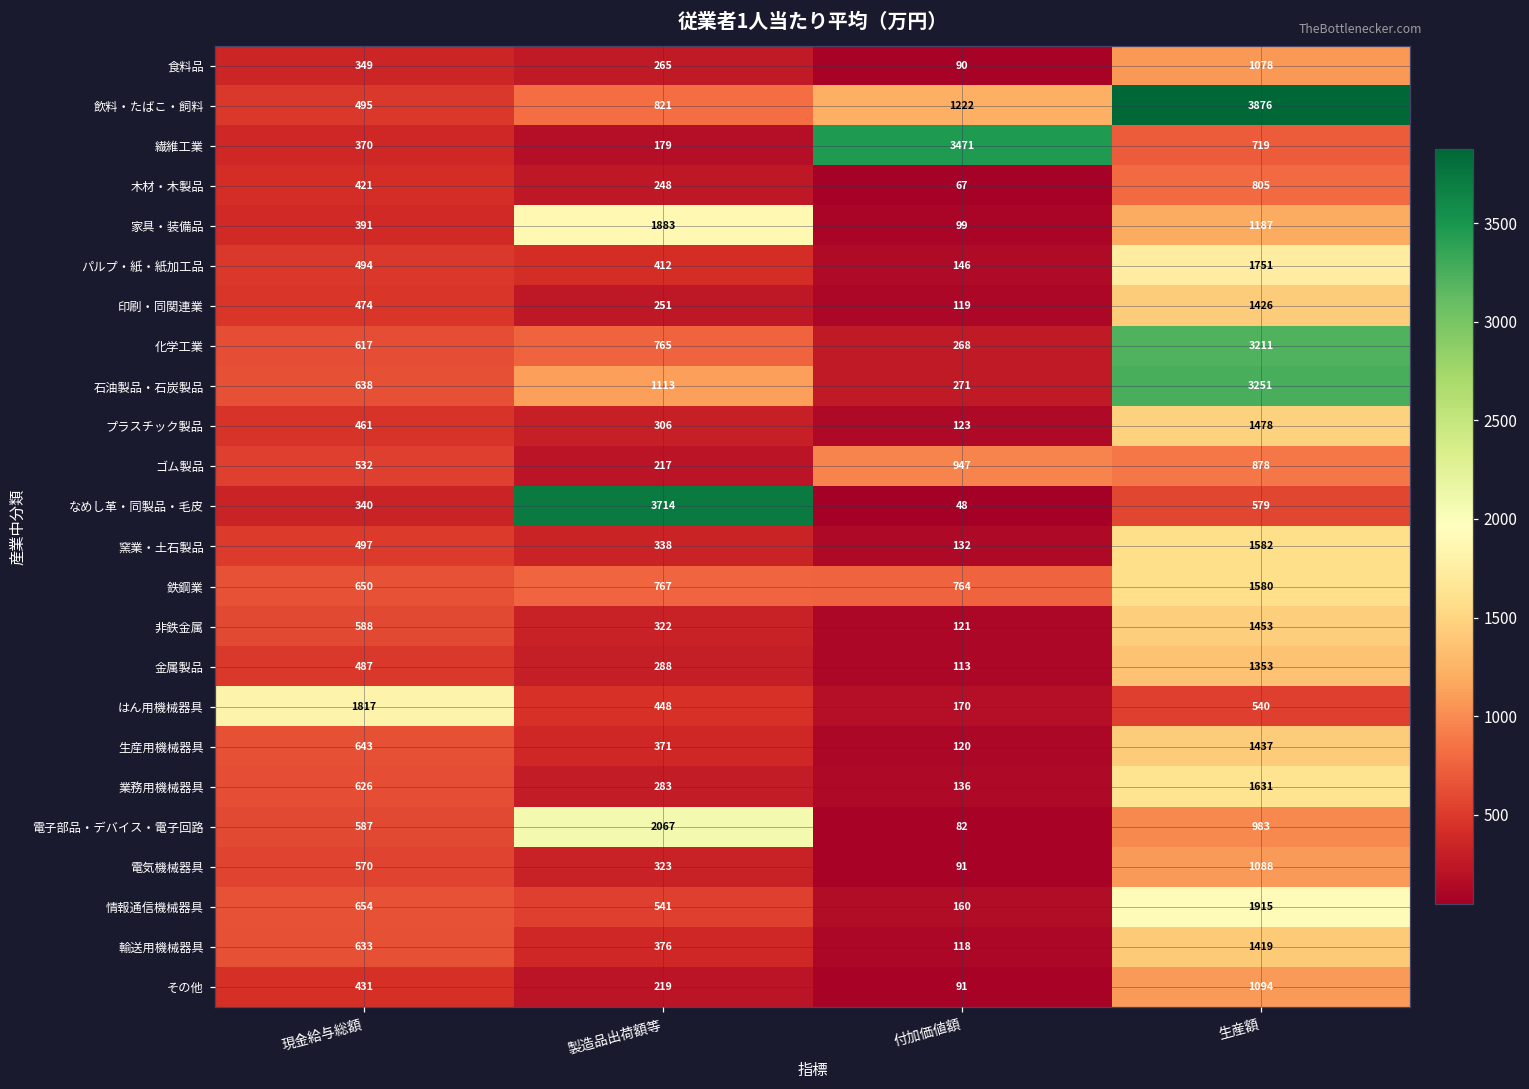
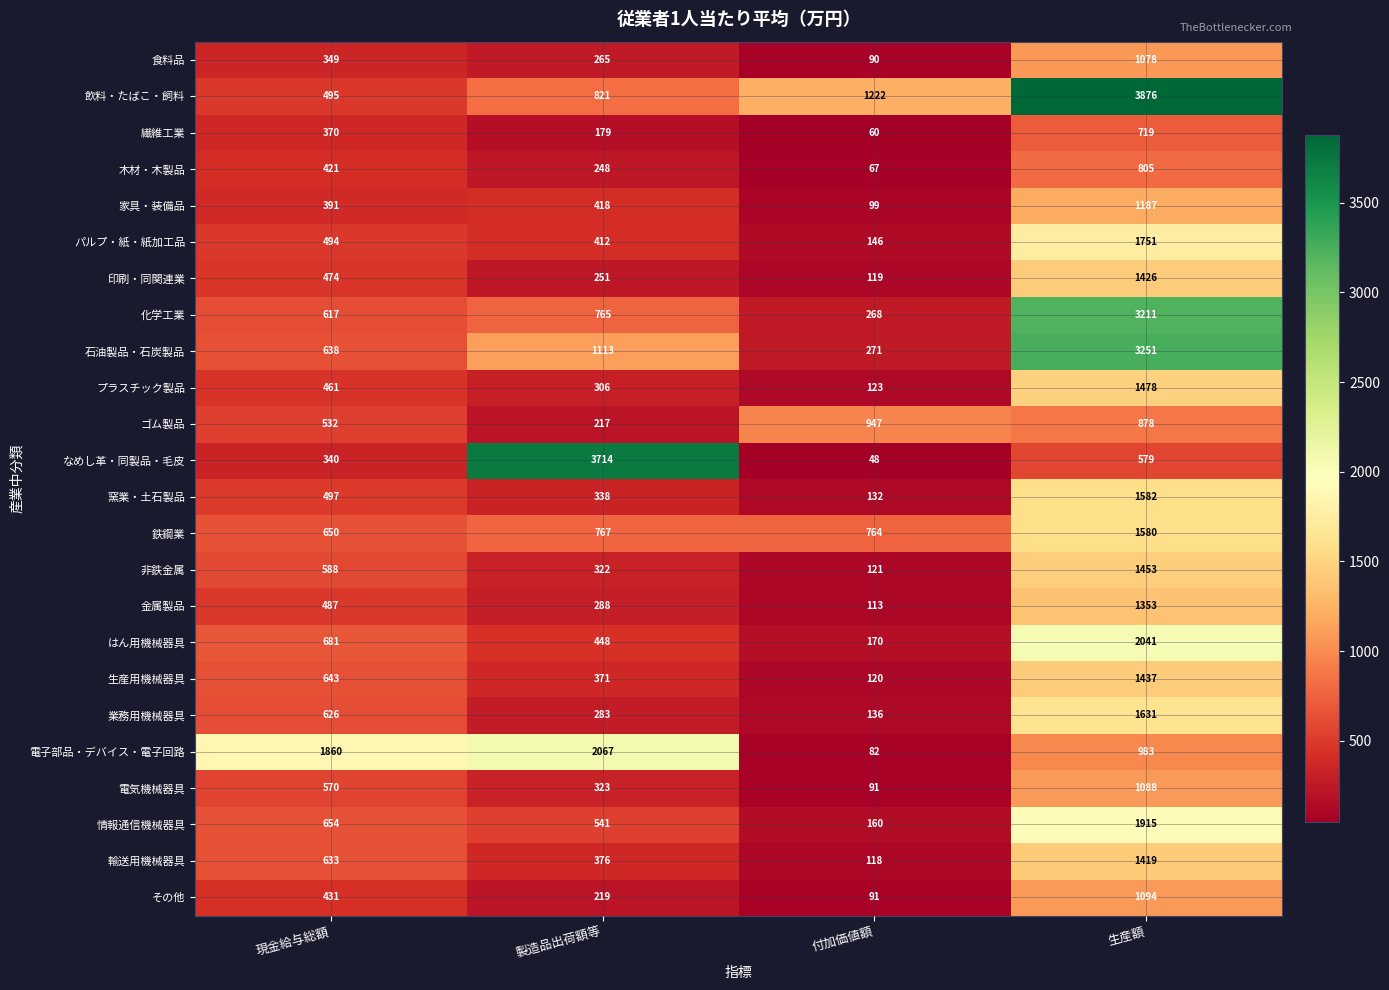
繊維工業, 付加価値額: 3471 -> 60
家具・装備品, 製造品出荷額等: 1883 -> 418
はん用機械器具, 現金給与総額: 1817 -> 681
はん用機械器具, 生産額: 540 -> 2041
電子部品・デバイス・電子回路, 現金給与総額: 587 -> 1860
